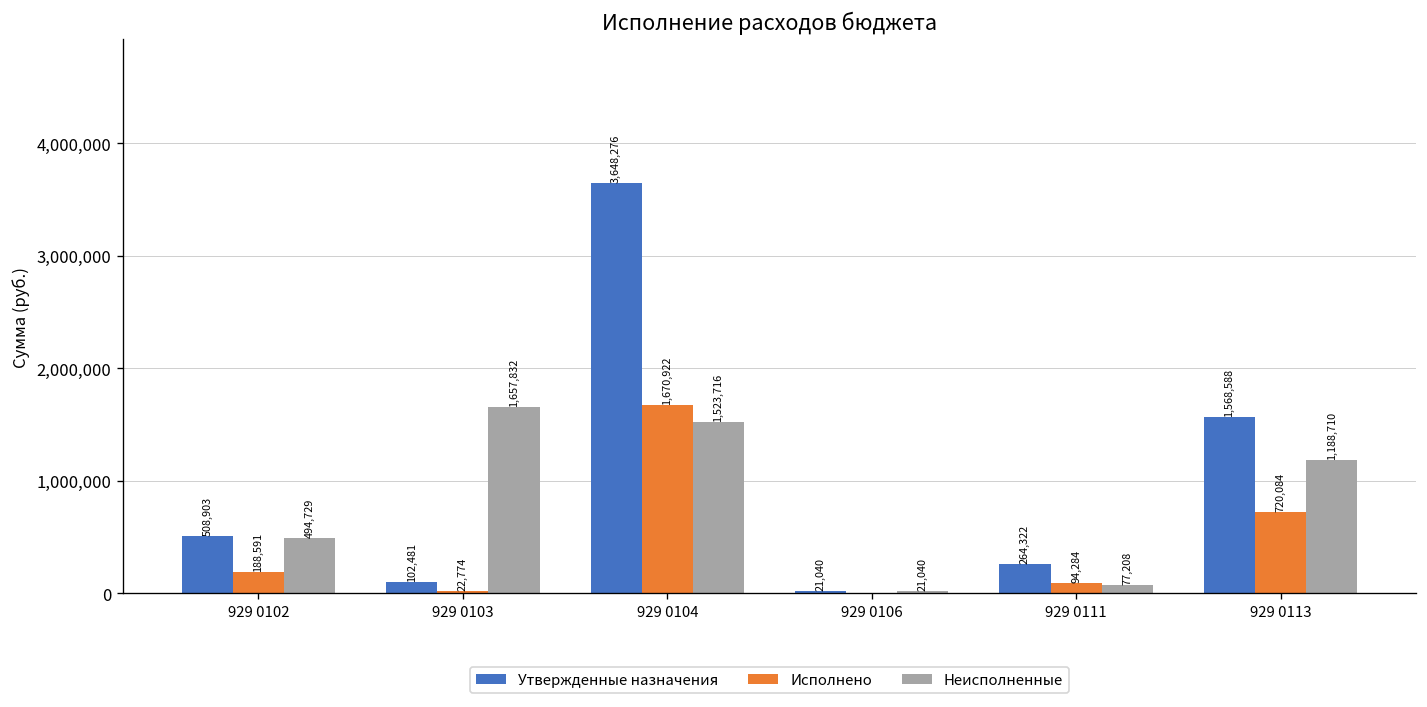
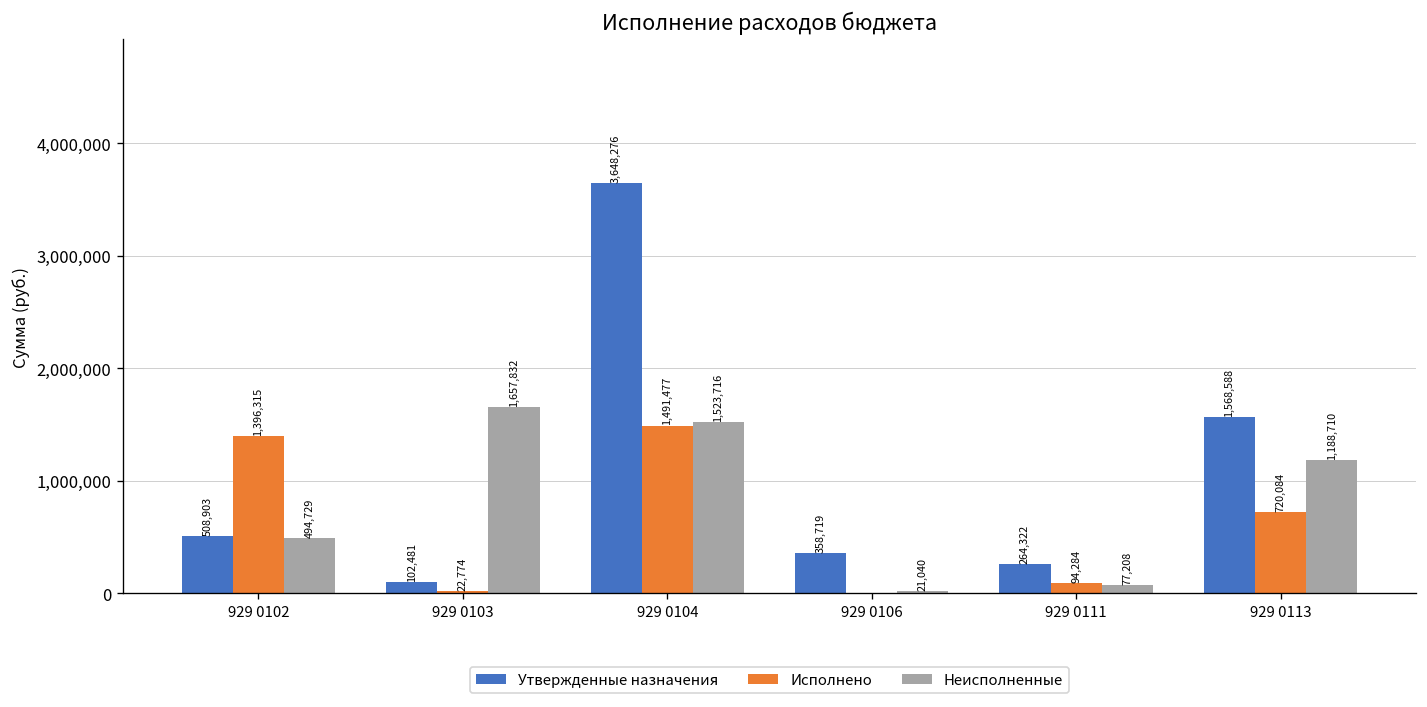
Исполнено, 929 0102: 188,591 -> 1,396,315
Исполнено, 929 0104: 1,670,922 -> 1,491,477
Утвержденные назначения, 929 0106: 21,040 -> 358,719
